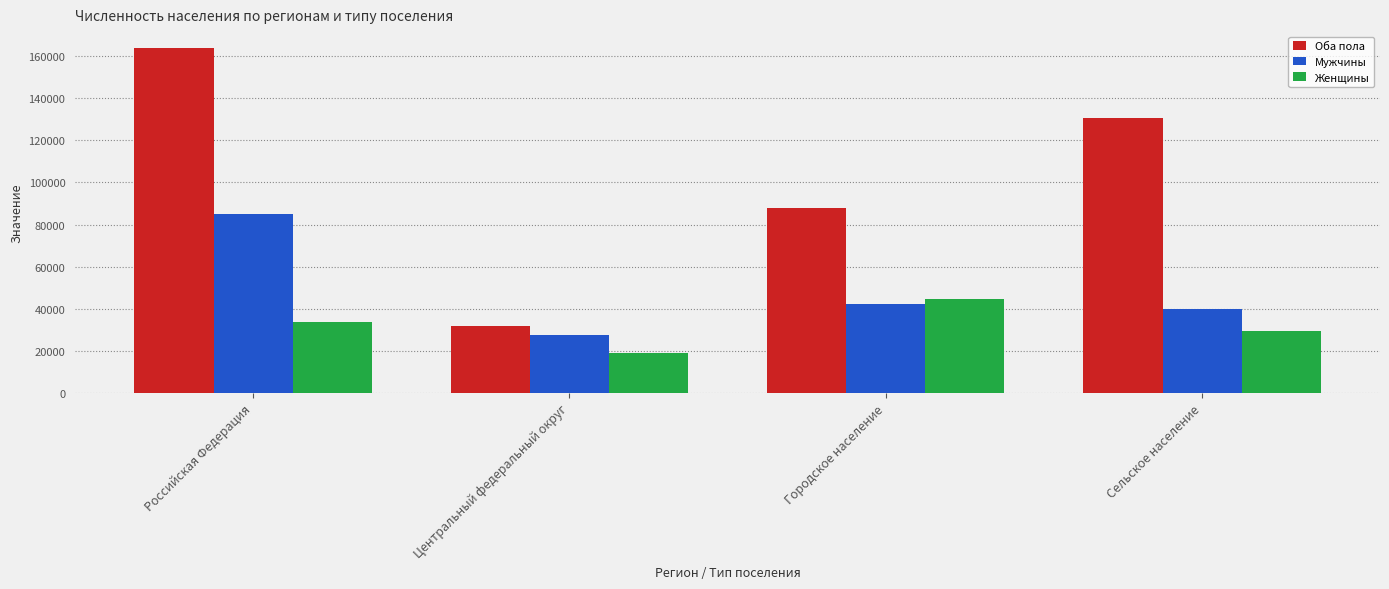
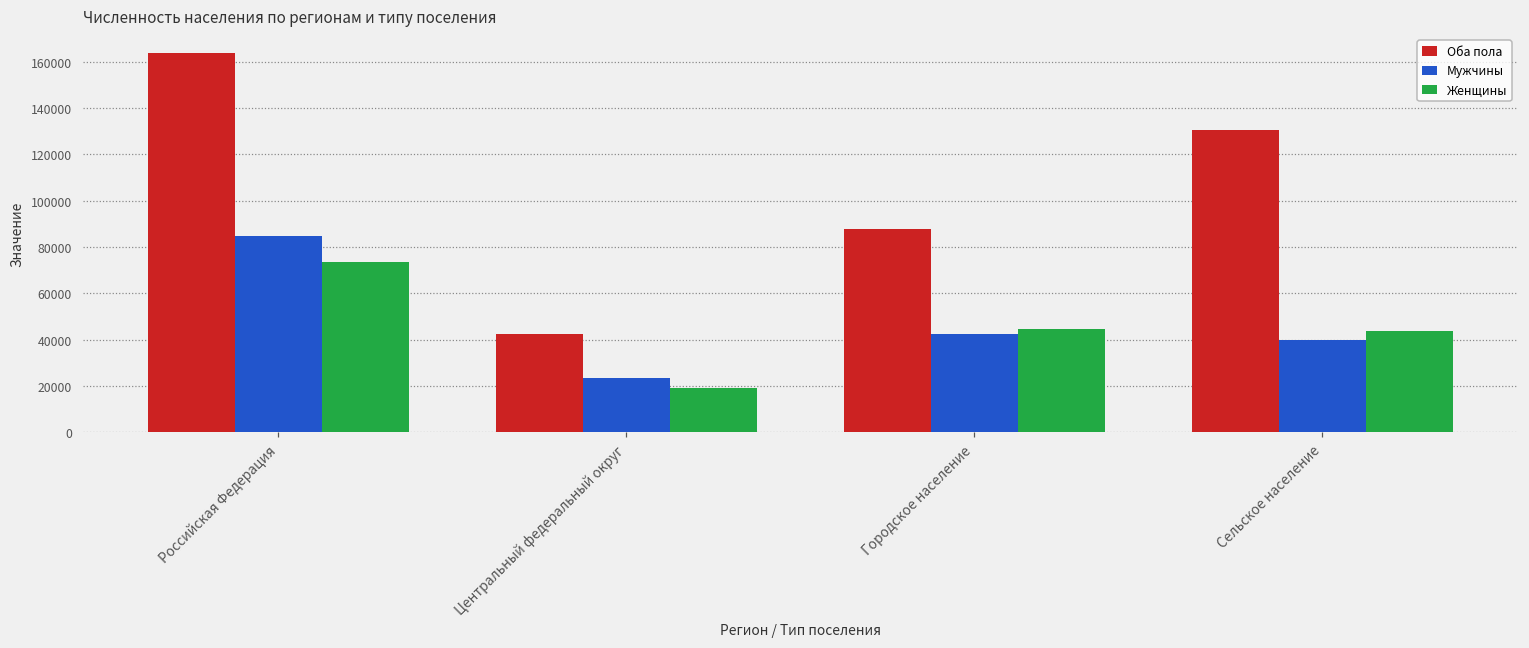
Женщины, Российская Федерация: 34000 -> 74000
Оба пола, Центральный федеральный округ: 32000 -> 43000
Мужчины, Центральный федеральный округ: 28000 -> 23000
Женщины, Сельское население: 29000 -> 44000
